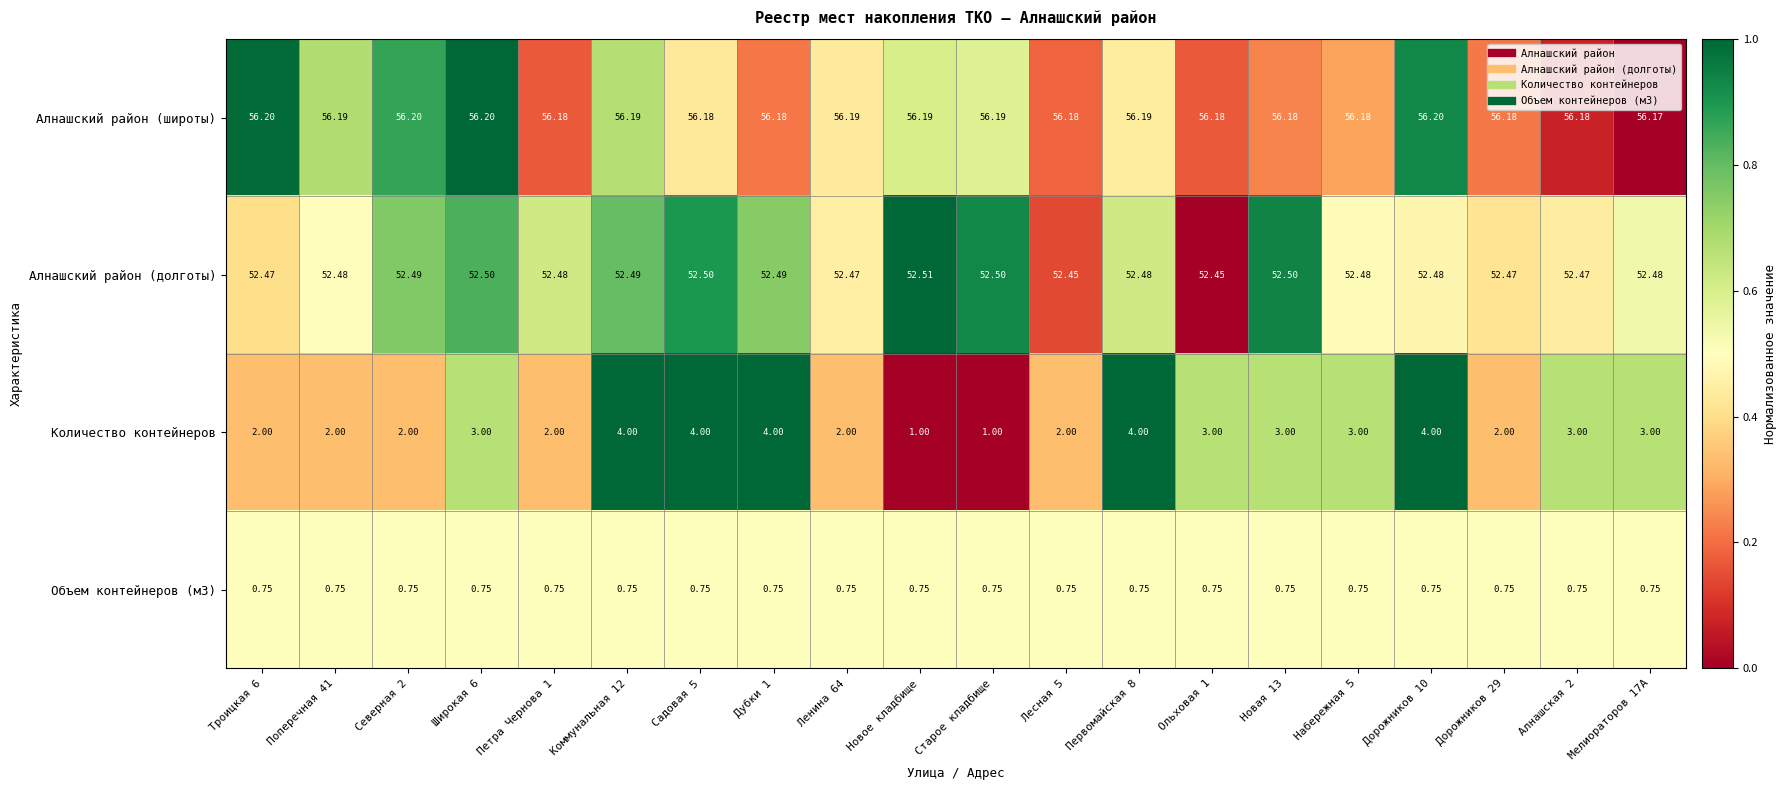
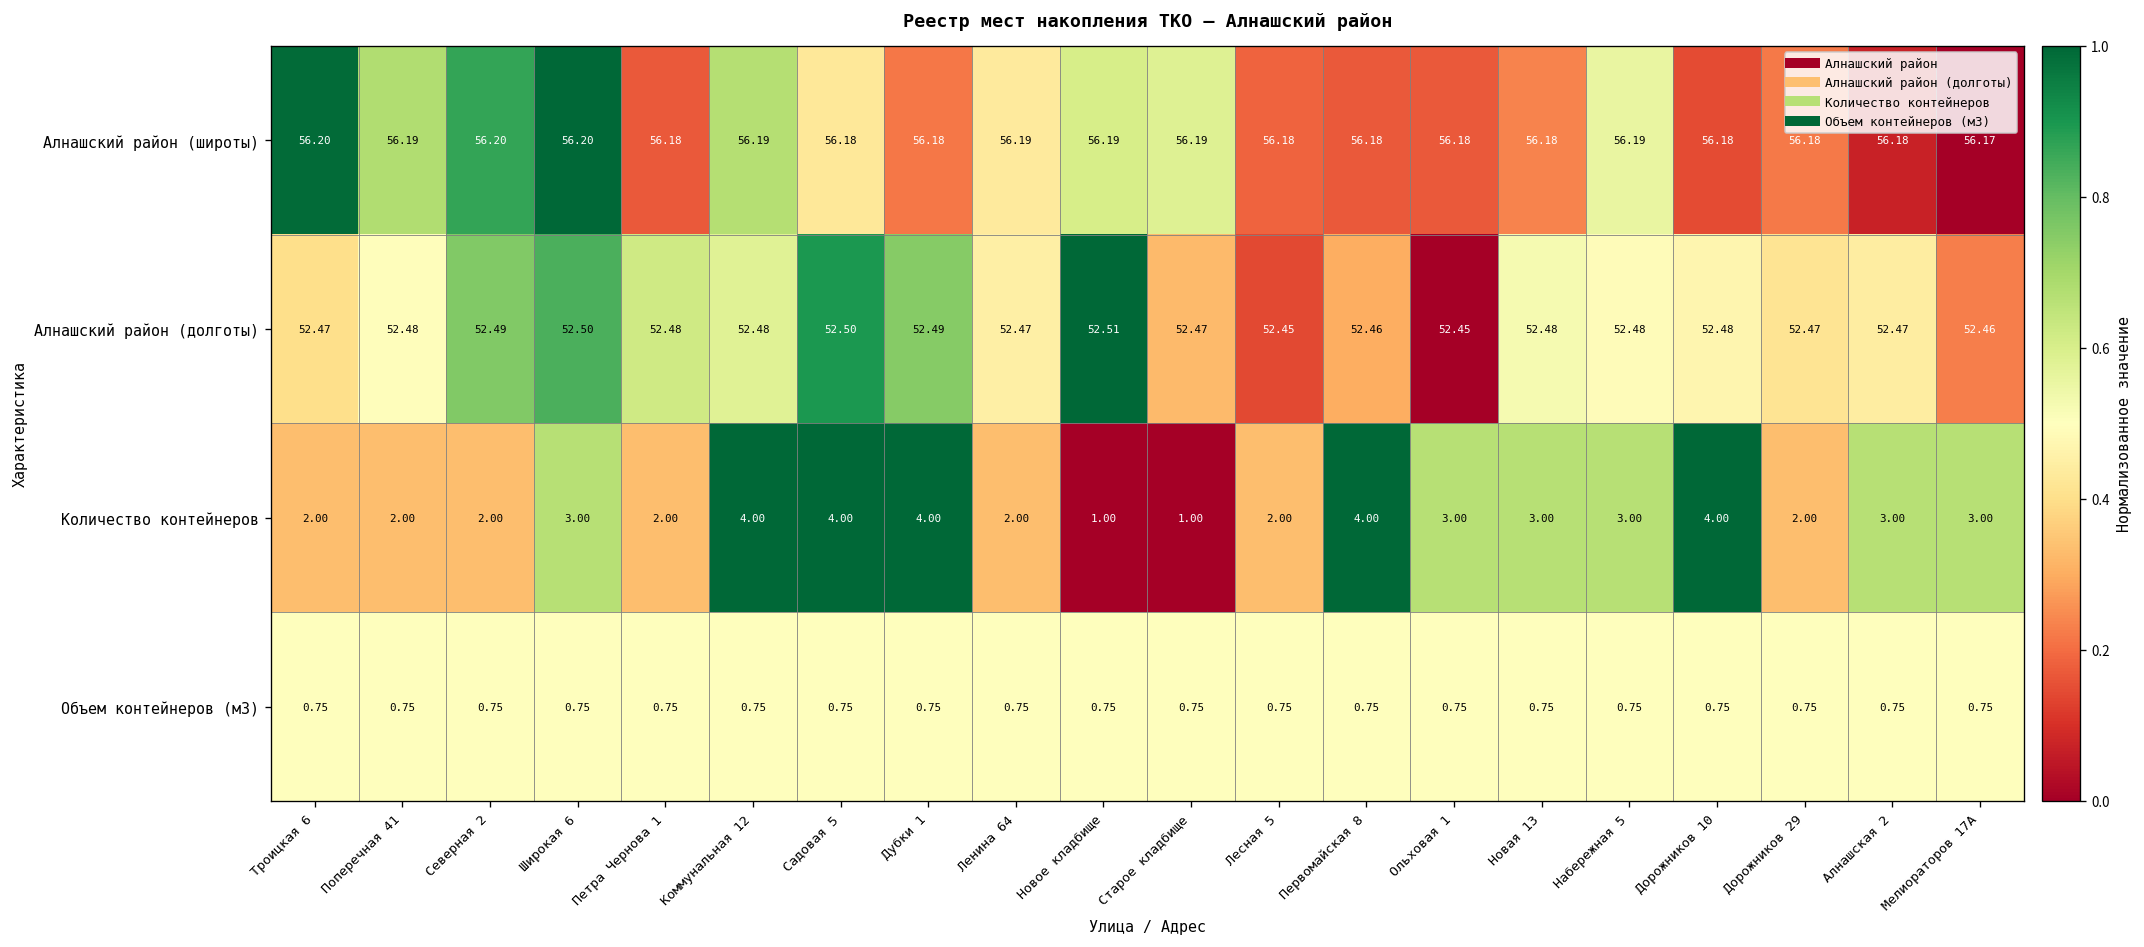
Алнашский район (широты), Первомайская 8: 56.19 -> 56.18
Алнашский район (широты), Набережная 5: 56.18 -> 56.19
Алнашский район (широты), Дорожников 10: 56.20 -> 56.18
Алнашский район (долготы), Коммунальная 12: 52.49 -> 52.48
Алнашский район (долготы), Старое кладбище: 52.50 -> 52.47
Алнашский район (долготы), Первомайская 8: 52.48 -> 52.46
Алнашский район (долготы), Новая 13: 52.50 -> 52.48
Алнашский район (долготы), Мелиораторов 17А: 52.48 -> 52.46
